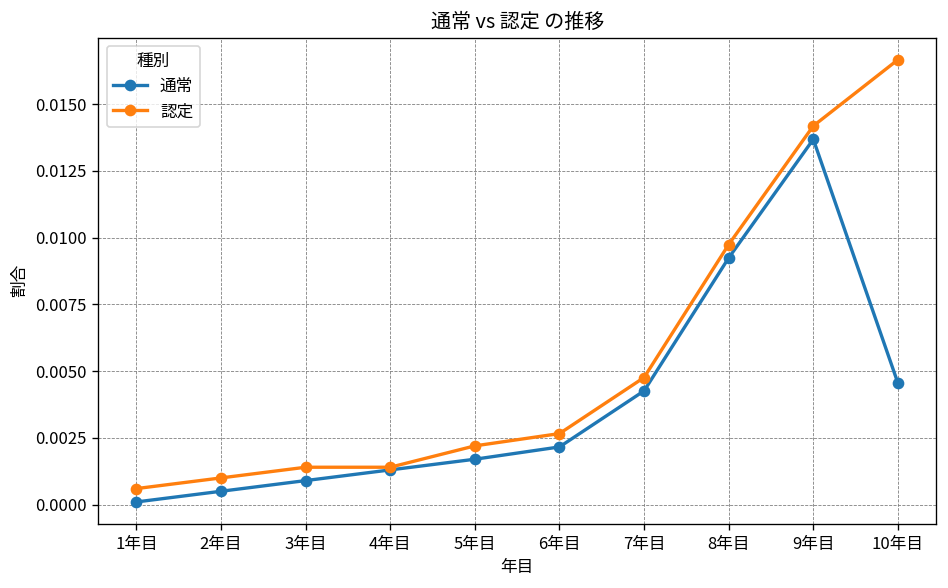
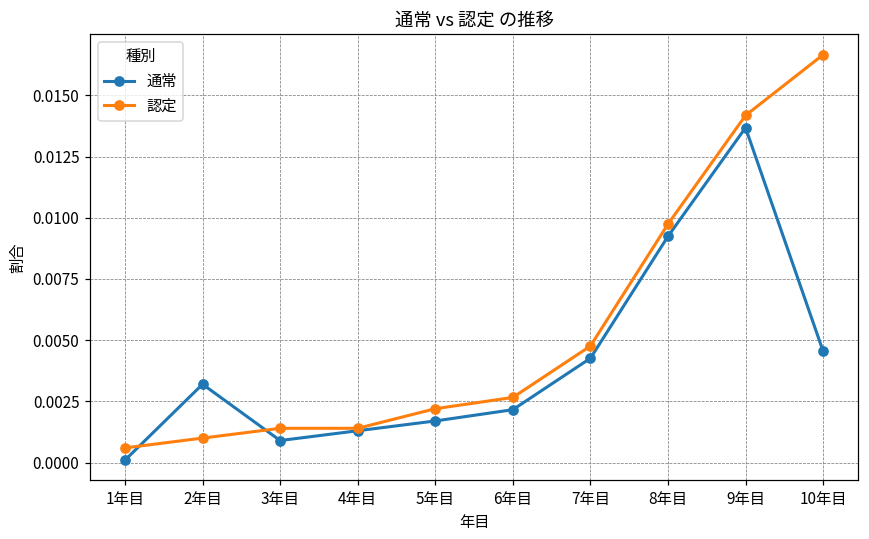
通常, 2年目: 0.0005 -> 0.0032
